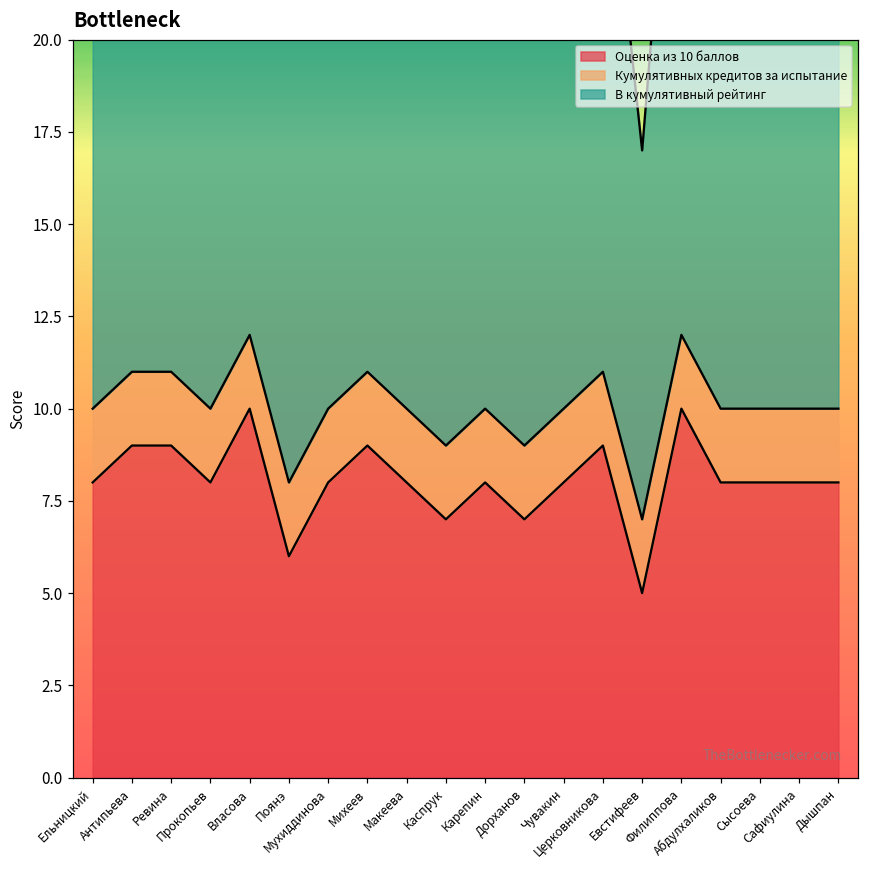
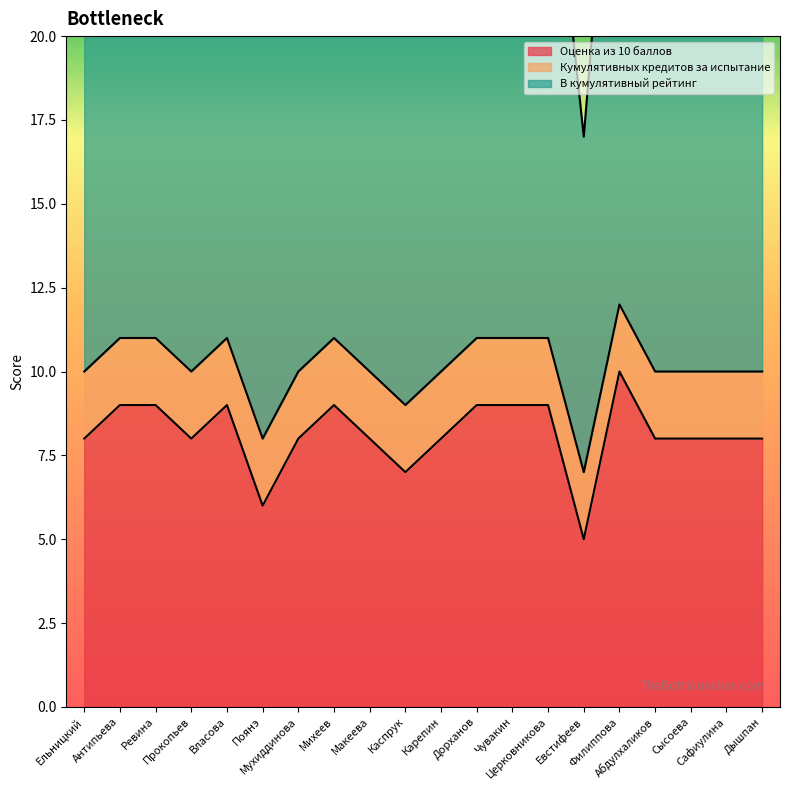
Оценка из 10 баллов, Власова: 10 -> 9
Оценка из 10 баллов, Дорханов: 7 -> 9
Оценка из 10 баллов, Чувакин: 8 -> 9
